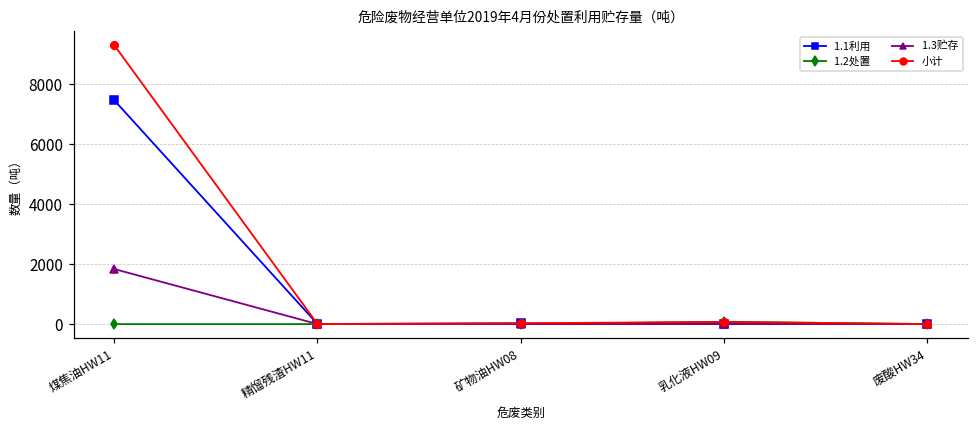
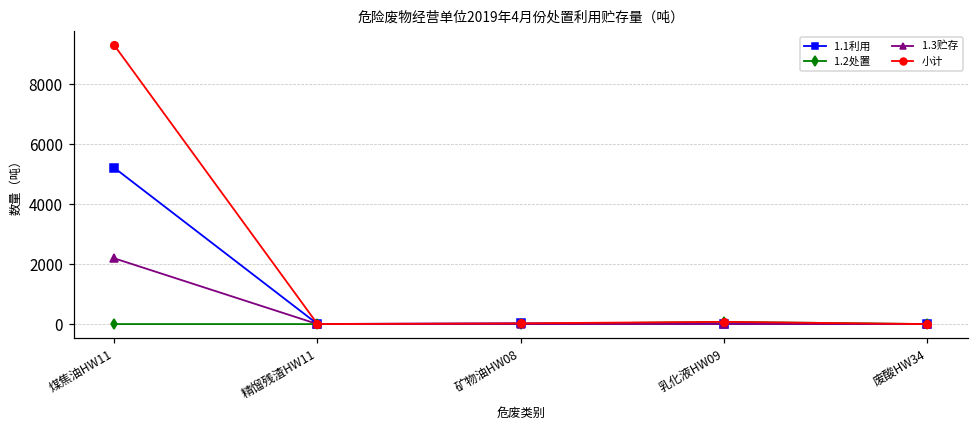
1.1利用, 煤焦油HW11: 7500 -> 5200
1.3贮存, 煤焦油HW11: 1800 -> 2200
